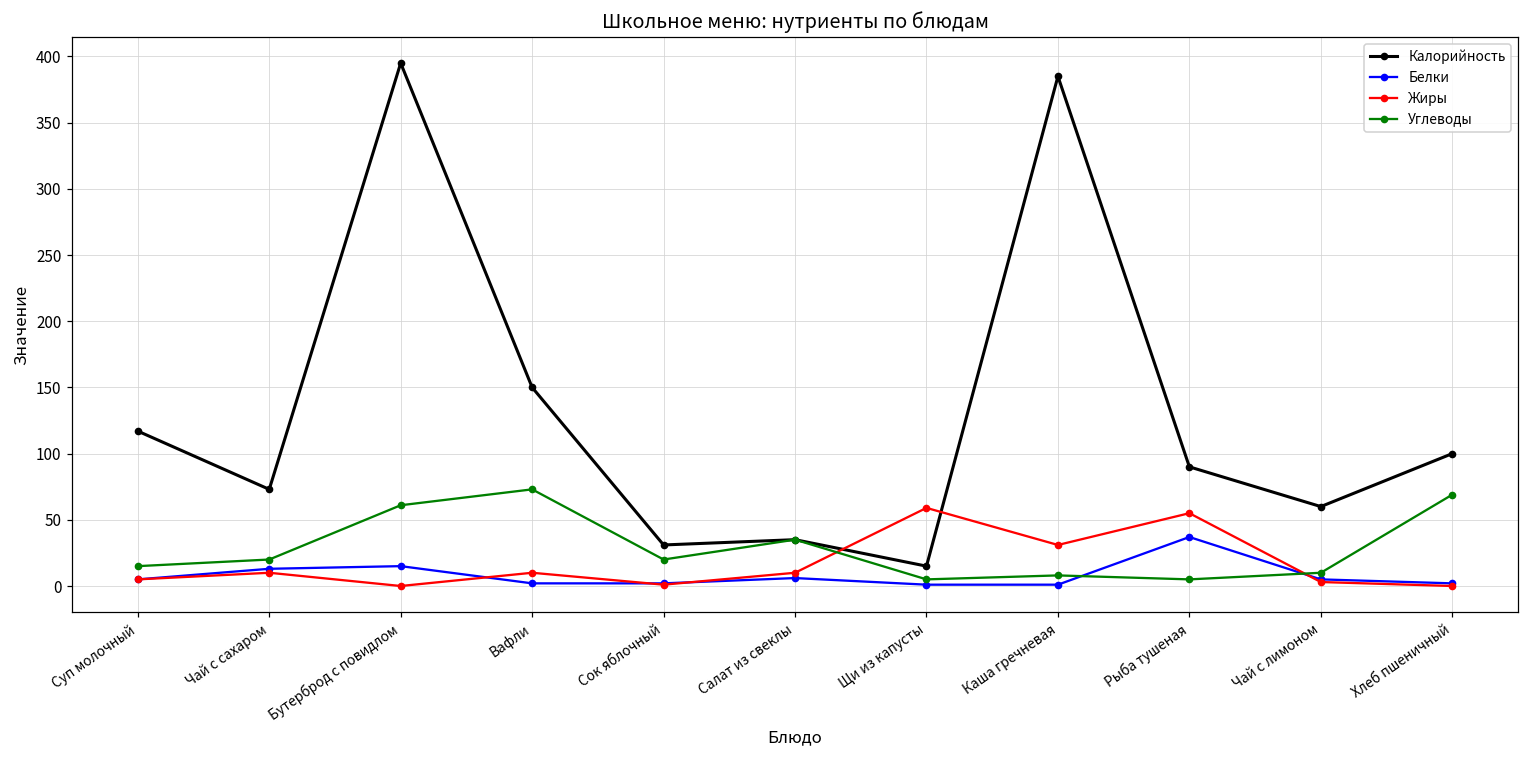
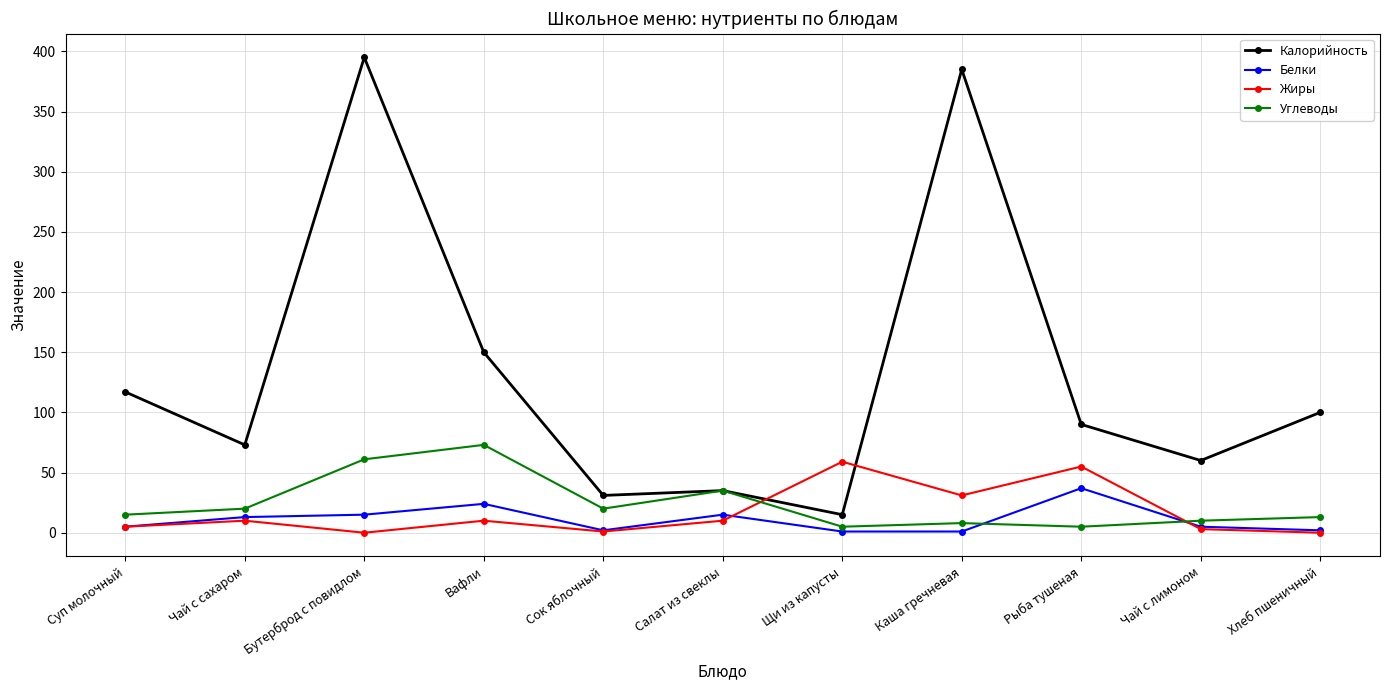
Белки, Вафли: 2 -> 24
Белки, Салат из свеклы: 6 -> 15
Углеводы, Хлеб пшеничный: 69 -> 13
